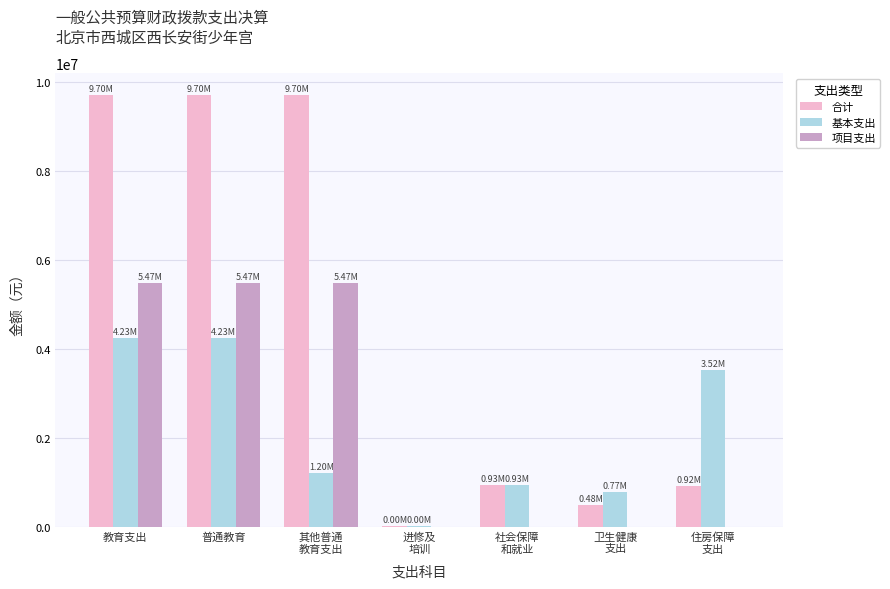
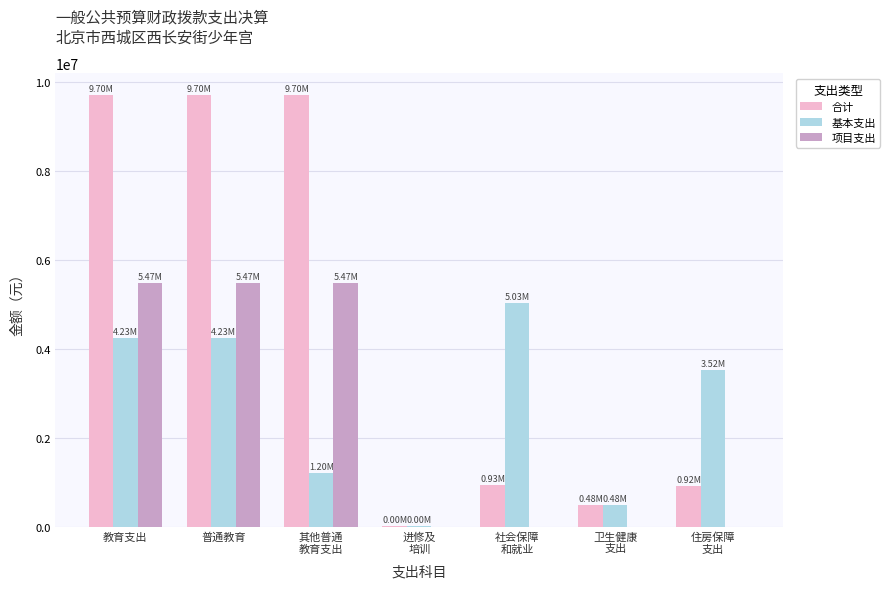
基本支出, 社会保障 和就业: 0.93M -> 5.03M
基本支出, 卫生健康 支出: 0.77M -> 0.48M
